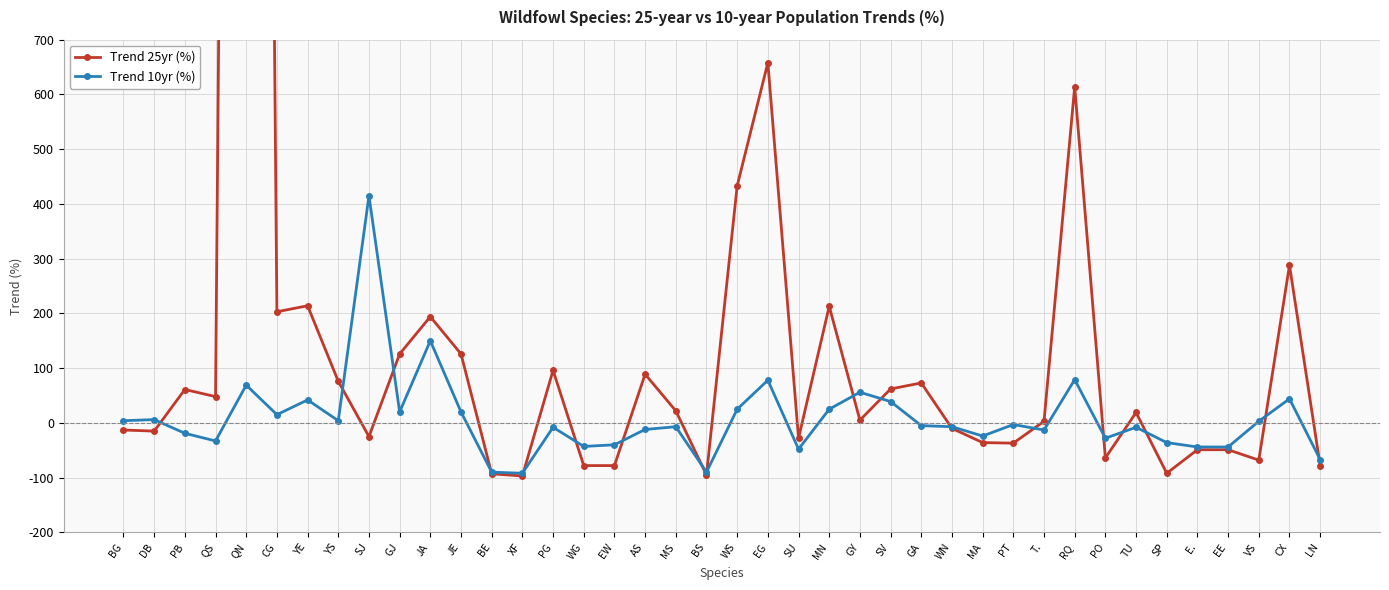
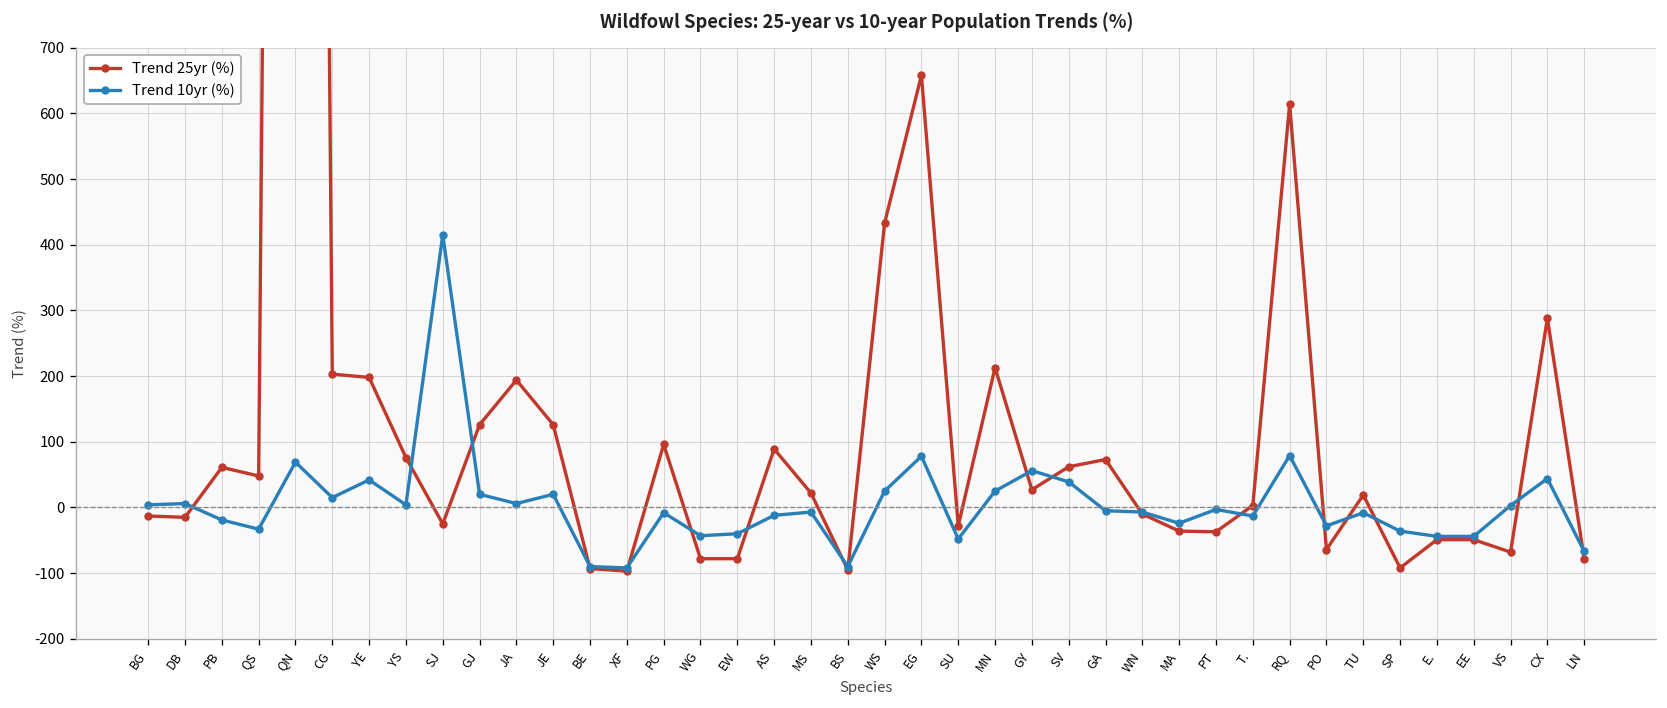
Trend 25yr (%), YE: 210 -> 200
Trend 10yr (%), JA: 150 -> 10
Trend 25yr (%), GY: 10 -> 30
